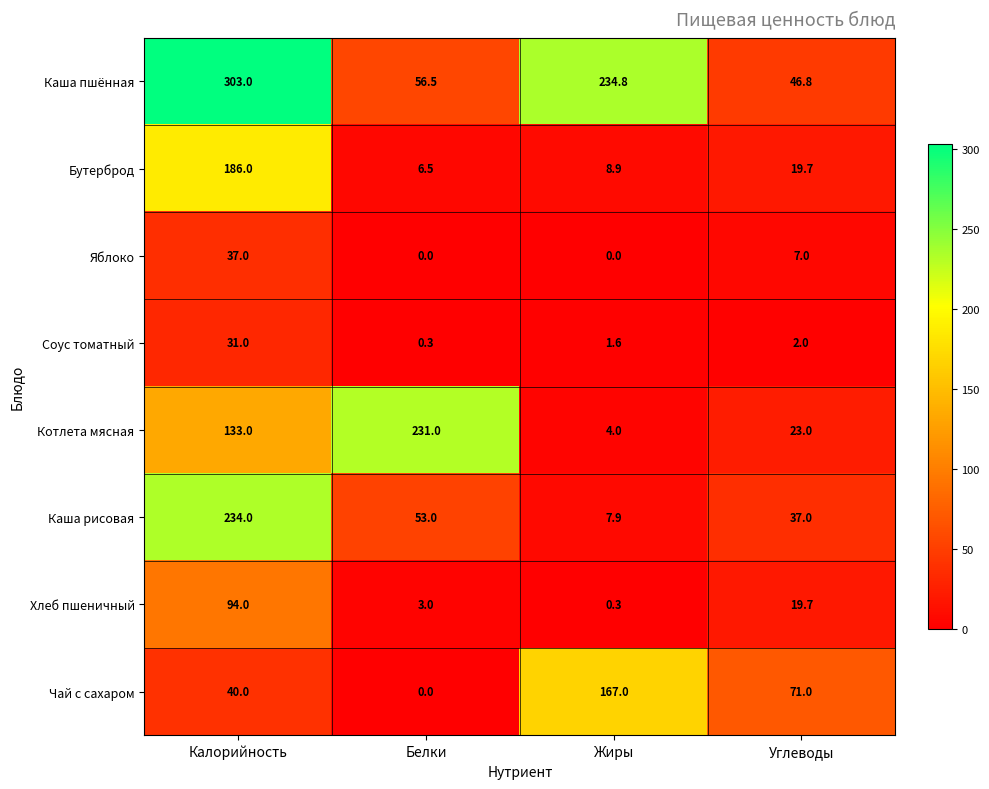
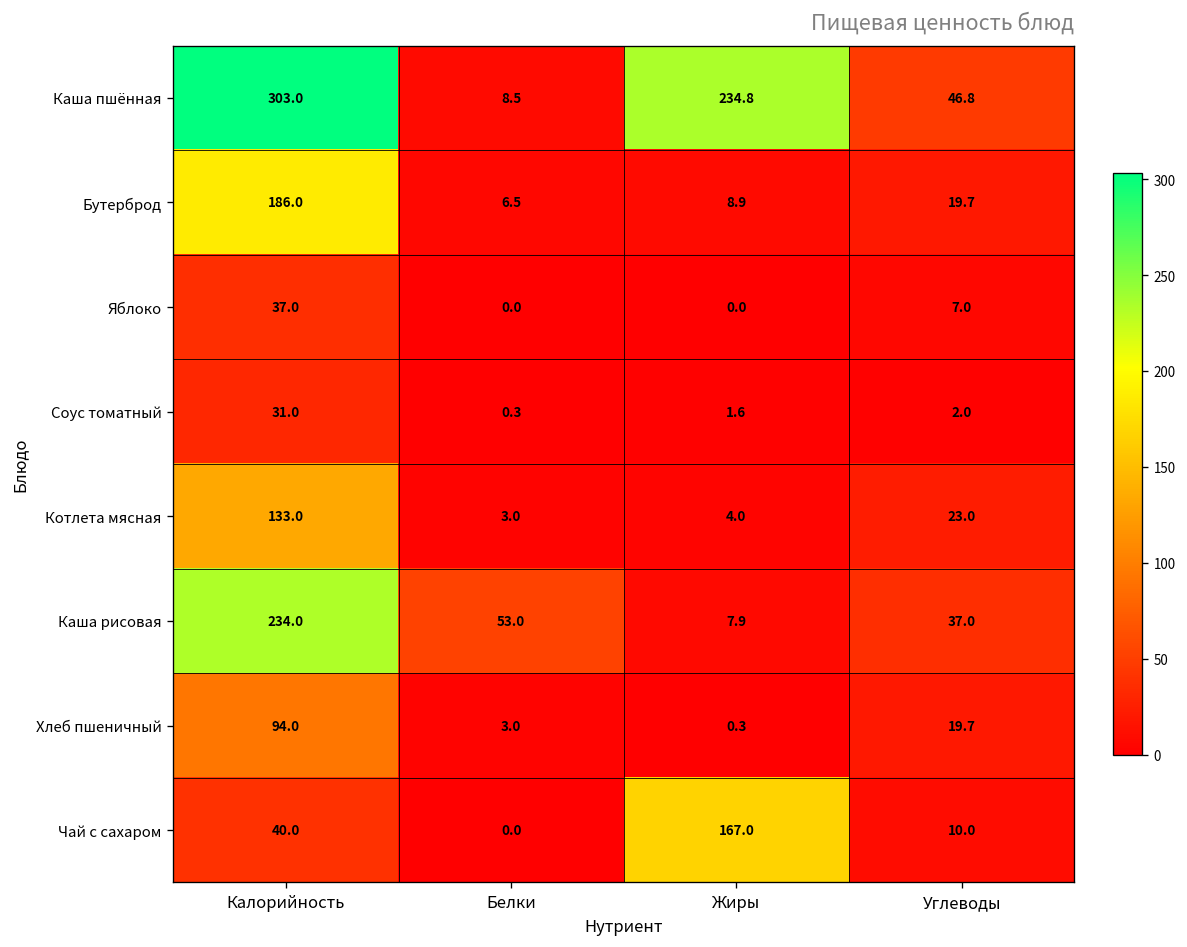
Каша пшённая, Белки: 56.5 -> 8.5
Котлета мясная, Белки: 231.0 -> 3.0
Чай с сахаром, Углеводы: 71.0 -> 10.0
